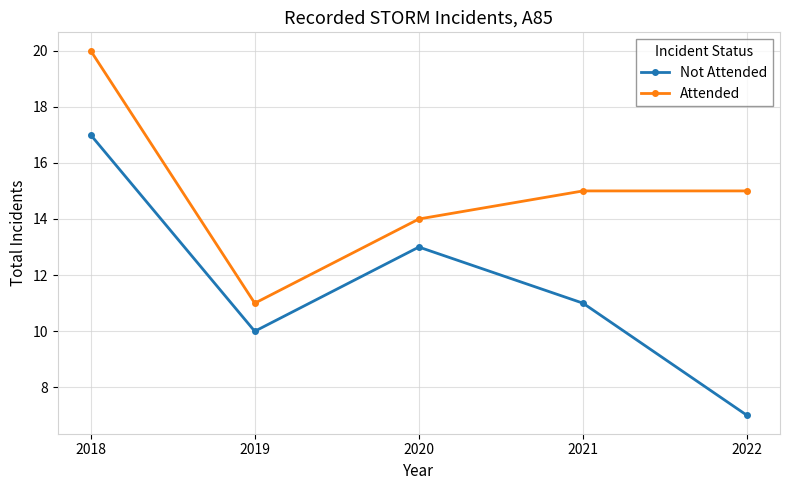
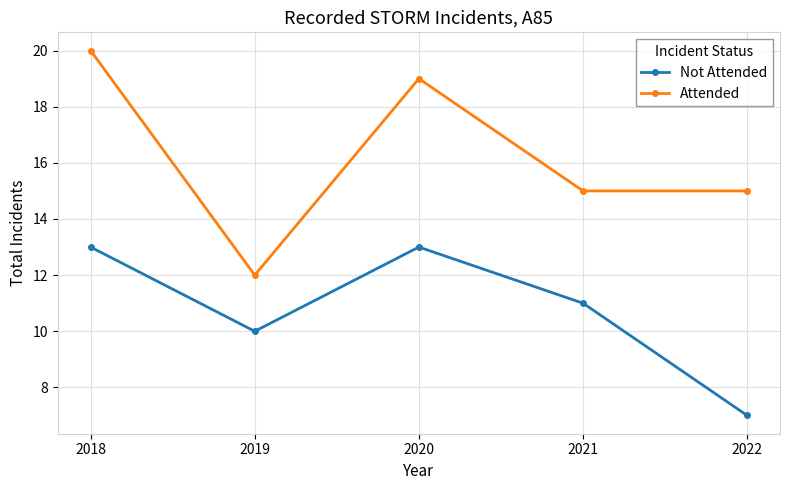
Not Attended, 2018: 17 -> 13
Attended, 2019: 11 -> 12
Attended, 2020: 14 -> 19
